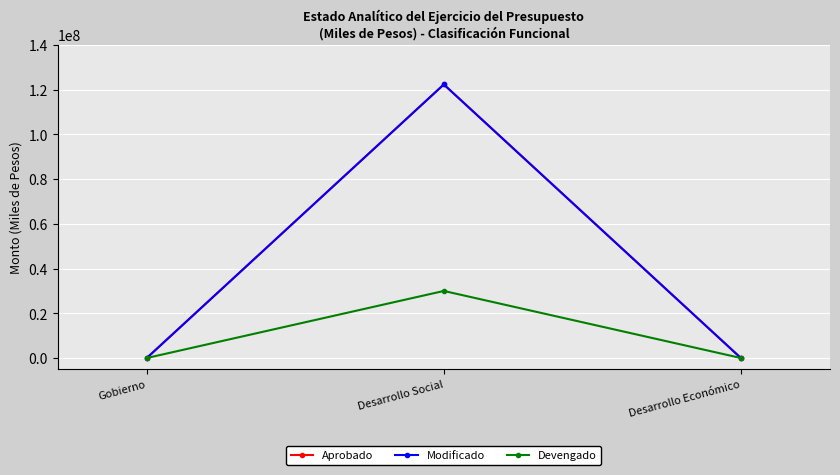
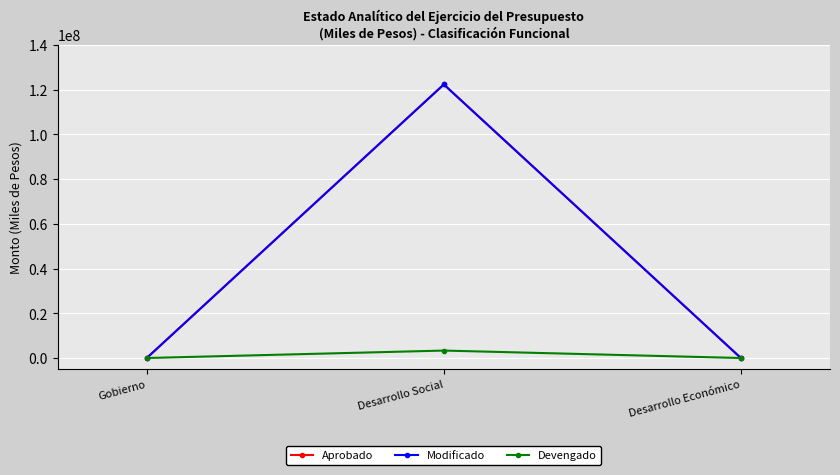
Devengado, Desarrollo Social: 30000000 -> 3000000
